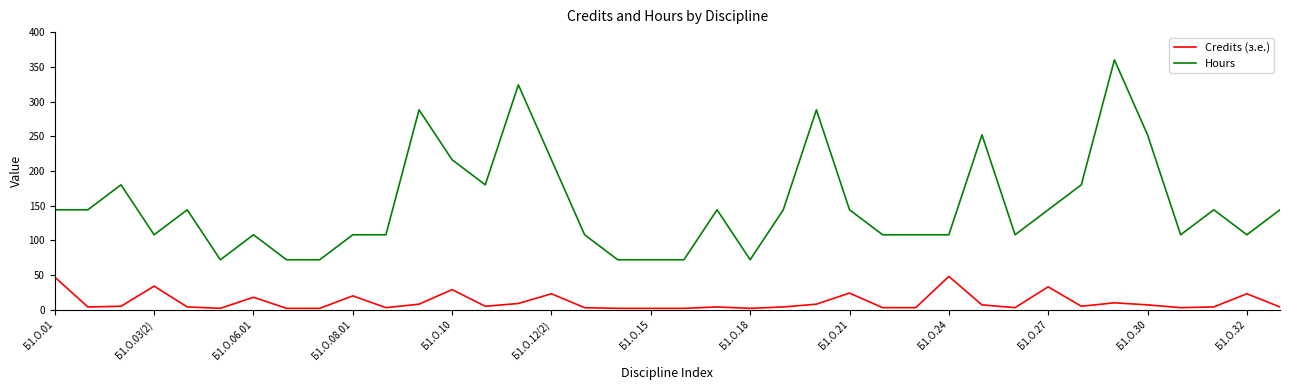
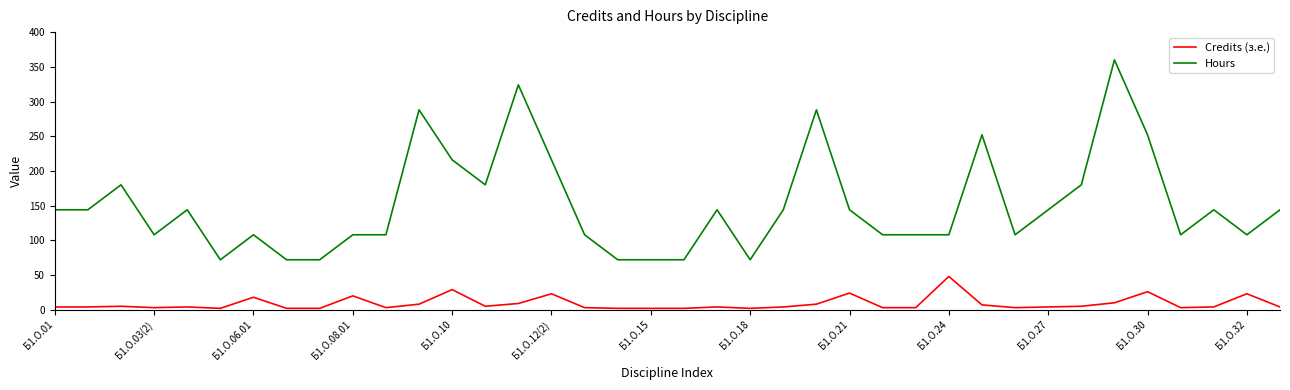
Credits (з.е.), Б1.О.01: 50 -> 0
Credits (з.е.), Б1.О.03(2): 30 -> 0
Credits (з.е.), Б1.О.27: 30 -> 0
Credits (з.е.), Б1.О.30: 10 -> 30
